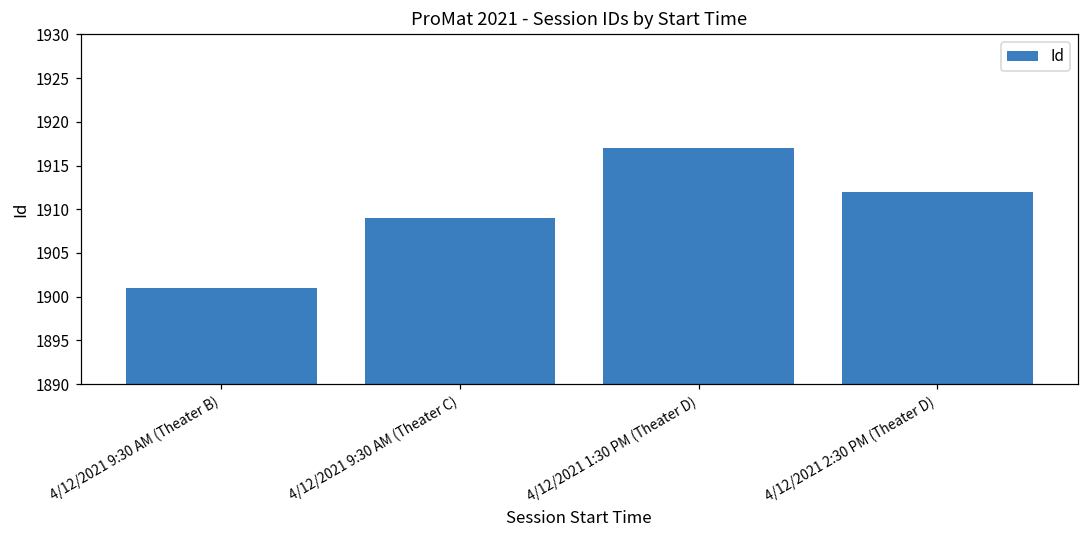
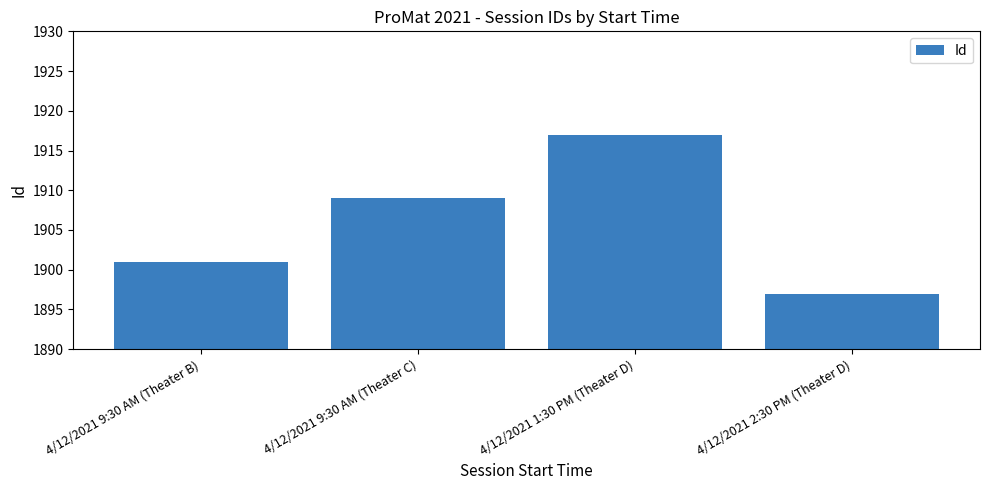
4/12/2021 2:30 PM (Theater D): 1912 -> 1897
